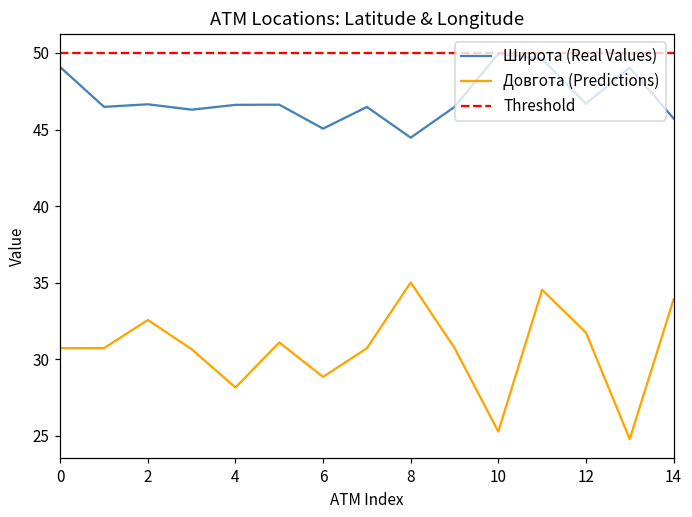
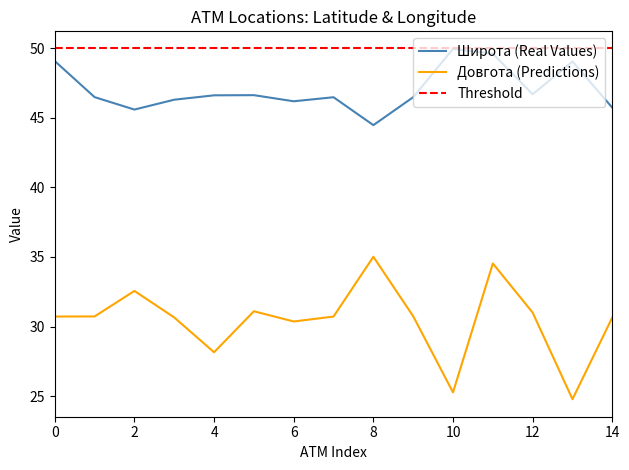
Широта (Real Values), 2: 46.6 -> 45.6
Широта (Real Values), 6: 45.1 -> 46.2
Довгота (Predictions), 6: 28.8 -> 30.4
Довгота (Predictions), 12: 31.7 -> 31.0
Довгота (Predictions), 14: 33.9 -> 30.7
